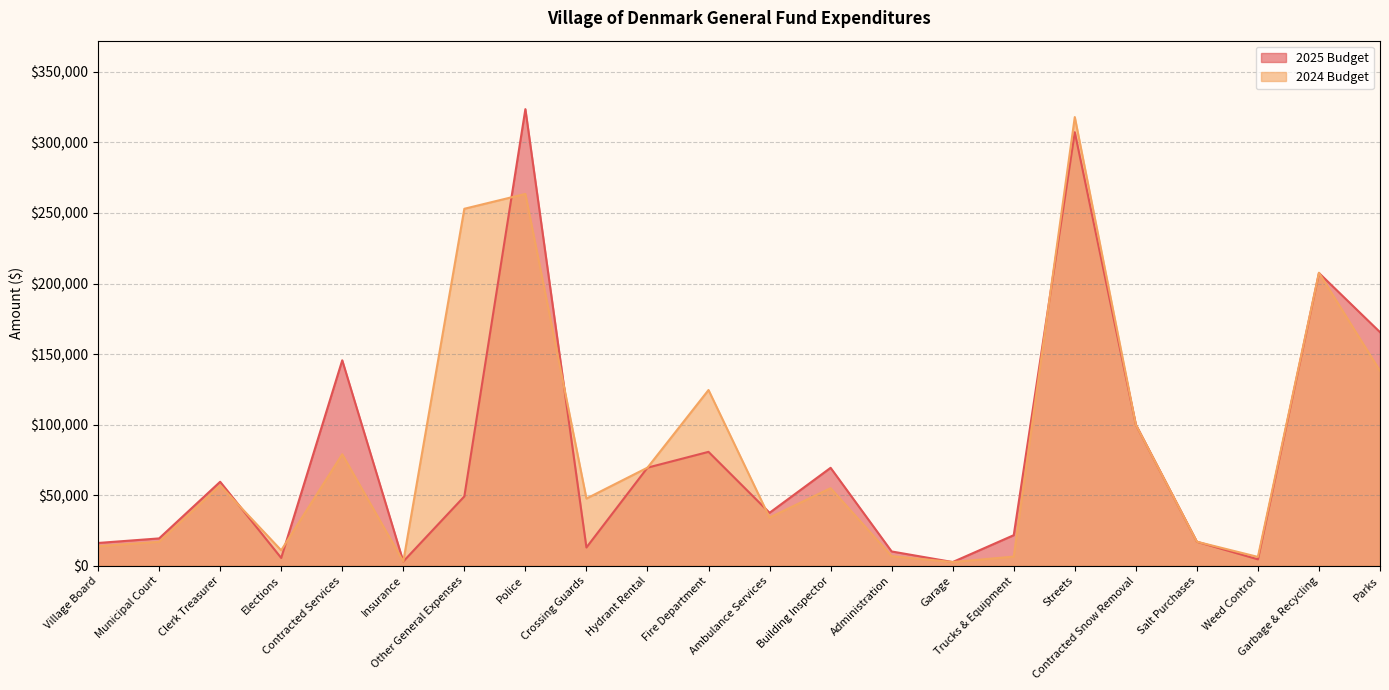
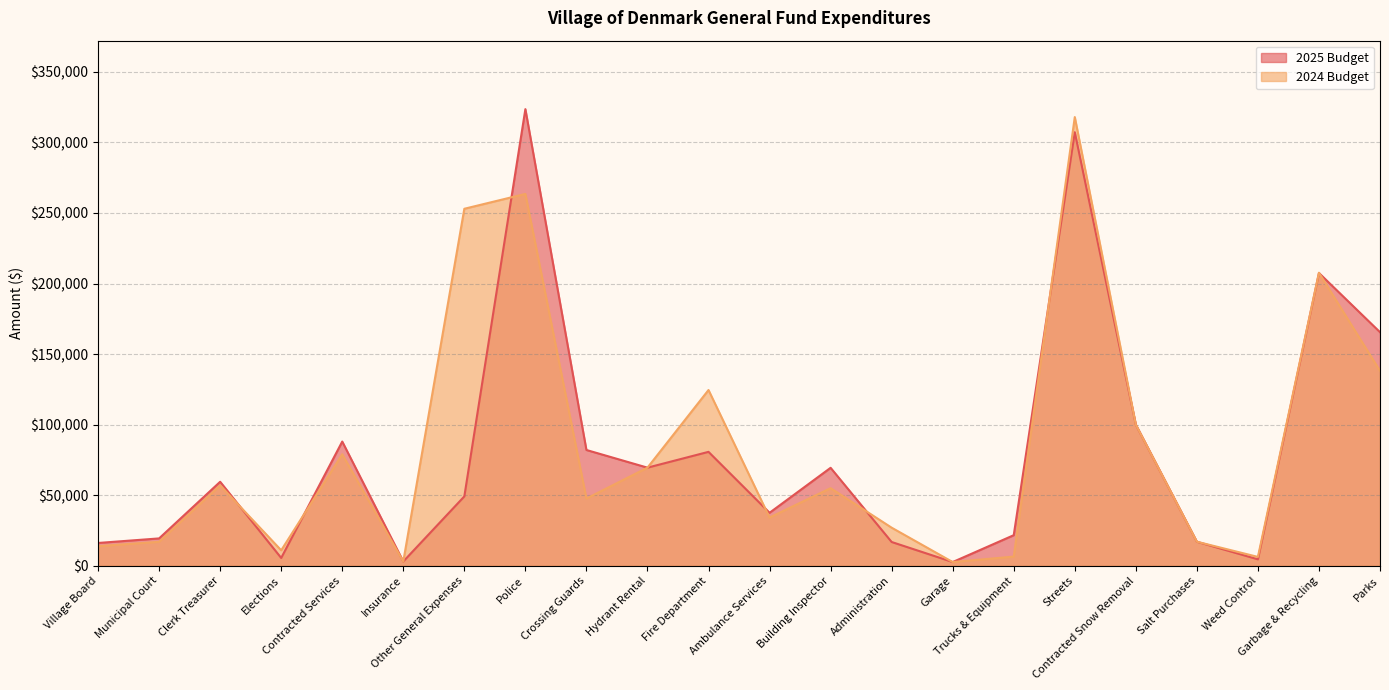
2025 Budget, Contracted Services: $146,000 -> $88,000
2025 Budget, Crossing Guards: $13,000 -> $82,000
2025 Budget, Administration: $10,000 -> $17,000
2024 Budget, Administration: $7,000 -> $27,000
